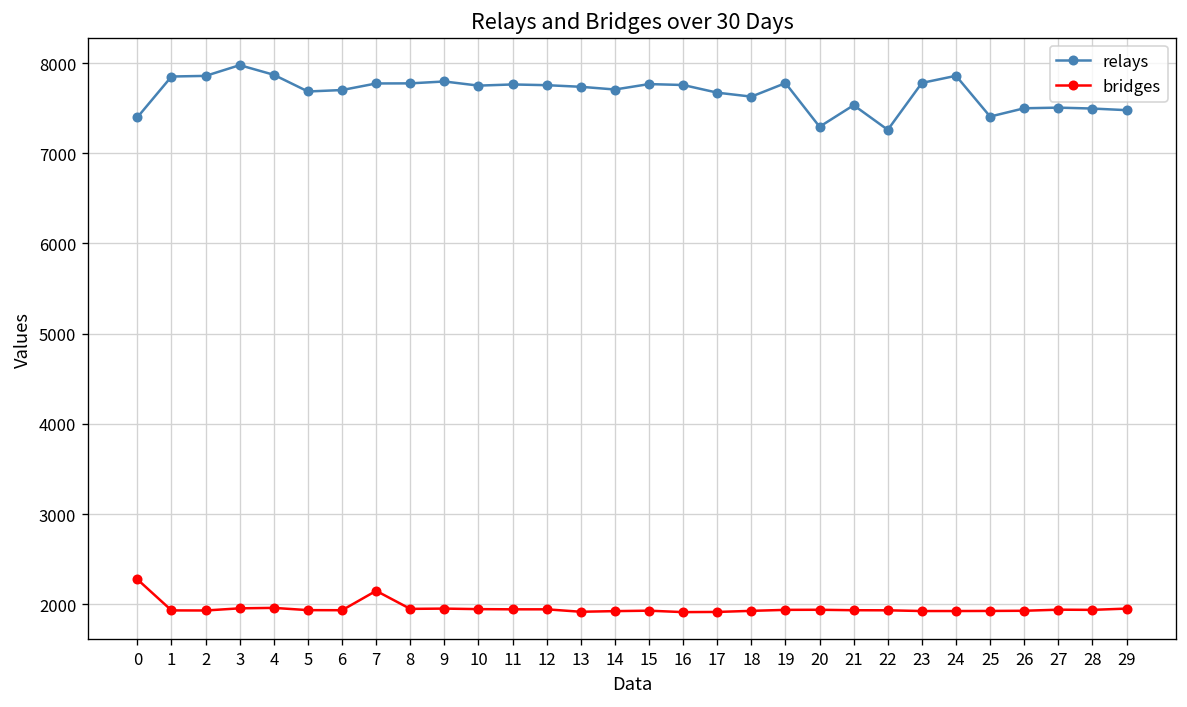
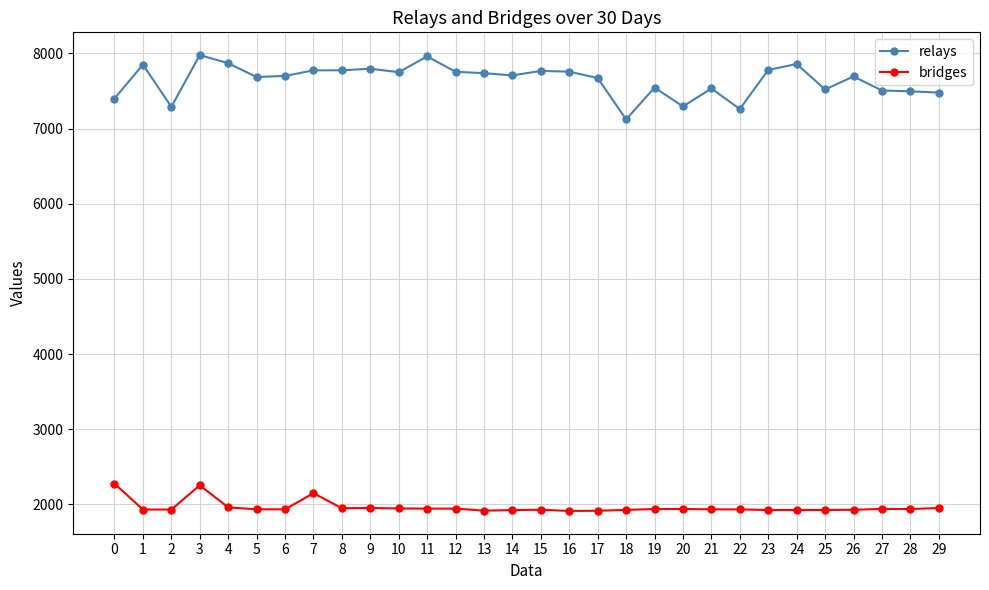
relays, 2: 7900 -> 7300
bridges, 3: 2000 -> 2300
relays, 11: 7800 -> 8000
relays, 18: 7600 -> 7100
relays, 19: 7800 -> 7500
relays, 25: 7400 -> 7500
relays, 26: 7500 -> 7700
